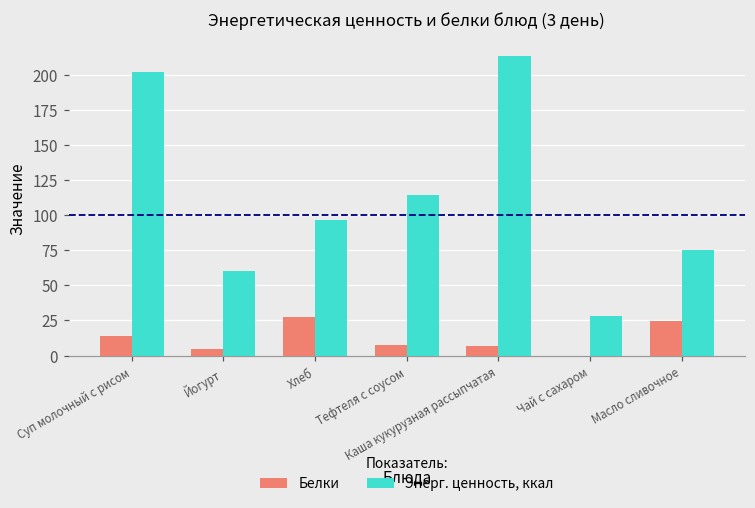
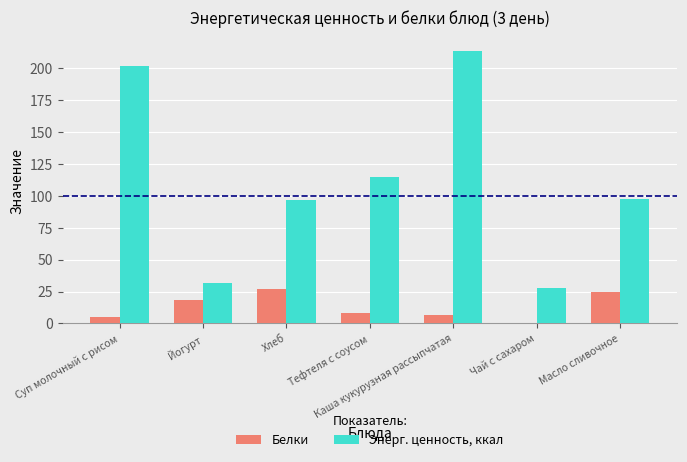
Белки, Суп молочный с рисом: 14 -> 5
Белки, Йогурт: 4 -> 19
Энерг. ценность, ккал, Йогурт: 60 -> 32
Энерг. ценность, ккал, Масло сливочное: 75 -> 98
